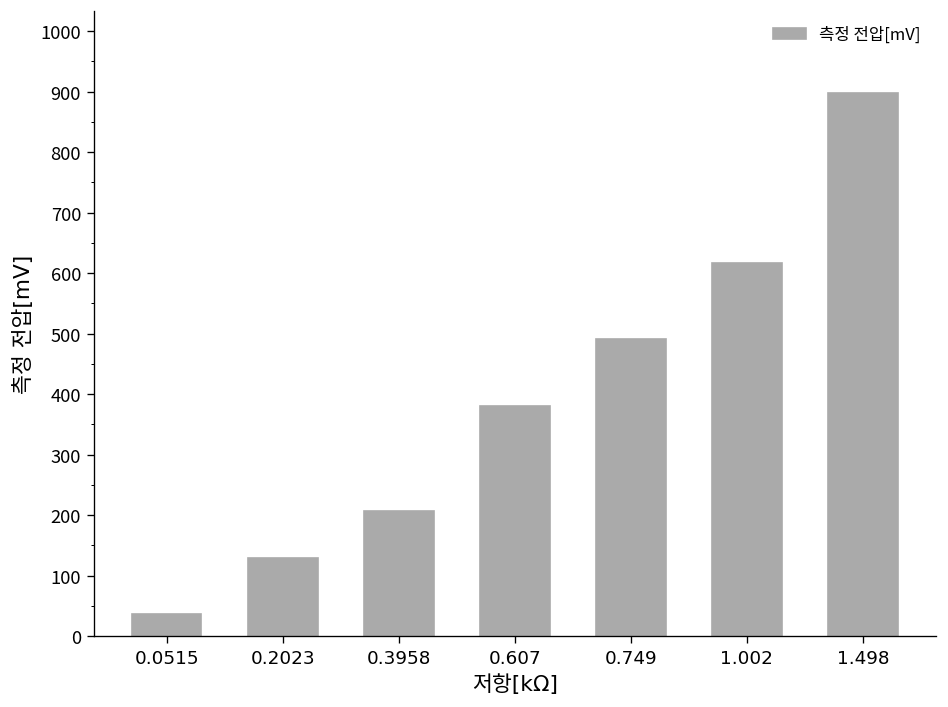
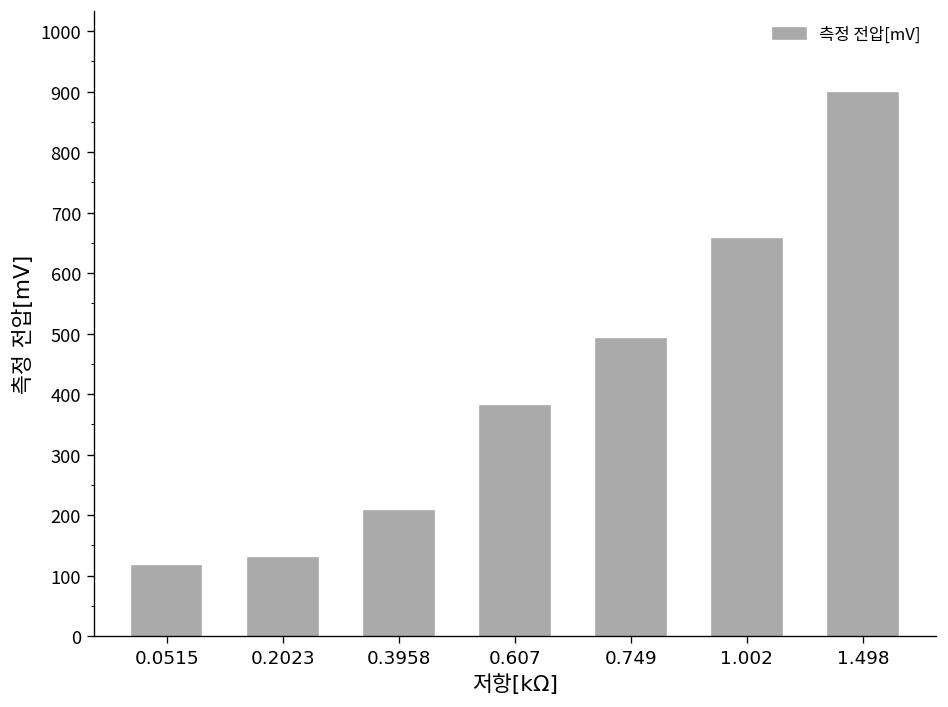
0.0515: 40 -> 120
1.002: 620 -> 660
